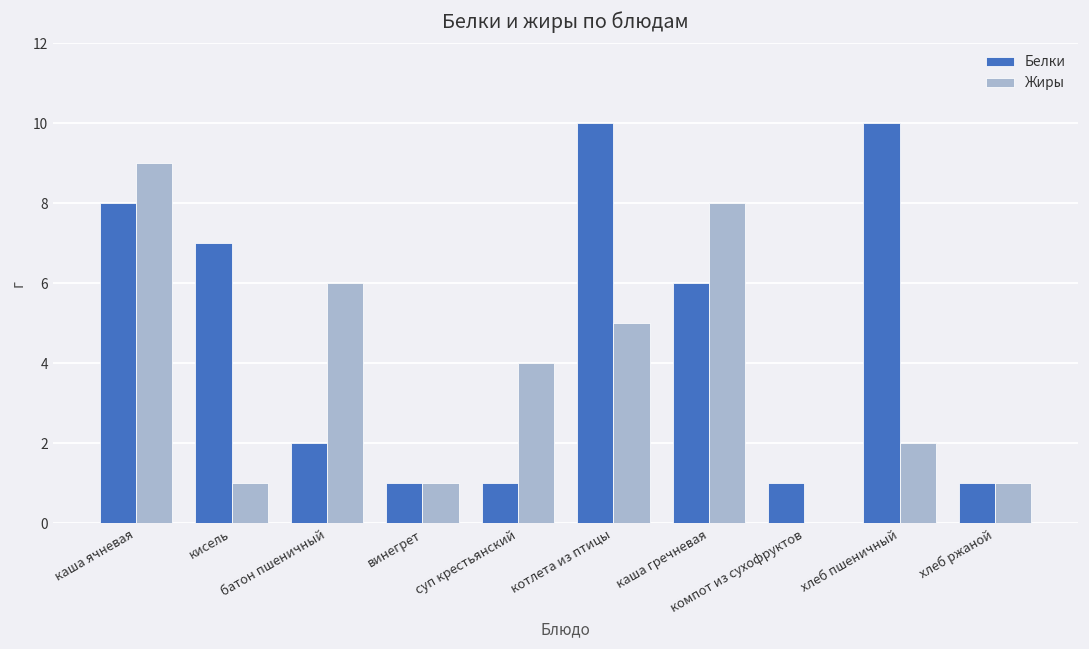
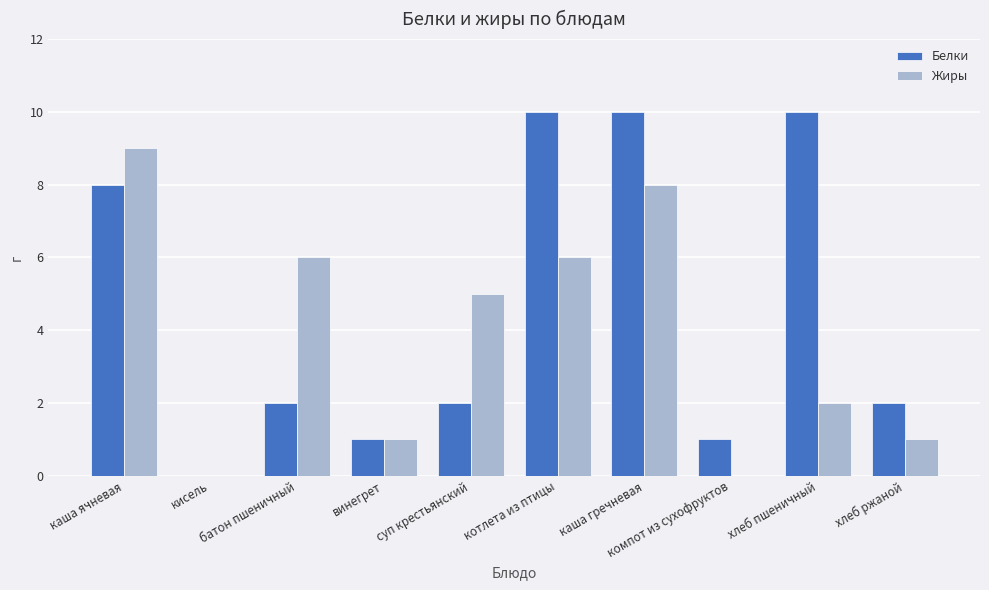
Белки, кисель: 7 -> 0
Жиры, кисель: 1 -> 0
Белки, суп крестьянский: 1 -> 2
Жиры, суп крестьянский: 4 -> 5
Жиры, котлета из птицы: 5 -> 6
Белки, каша гречневая: 6 -> 10
Белки, хлеб ржаной: 1 -> 2
